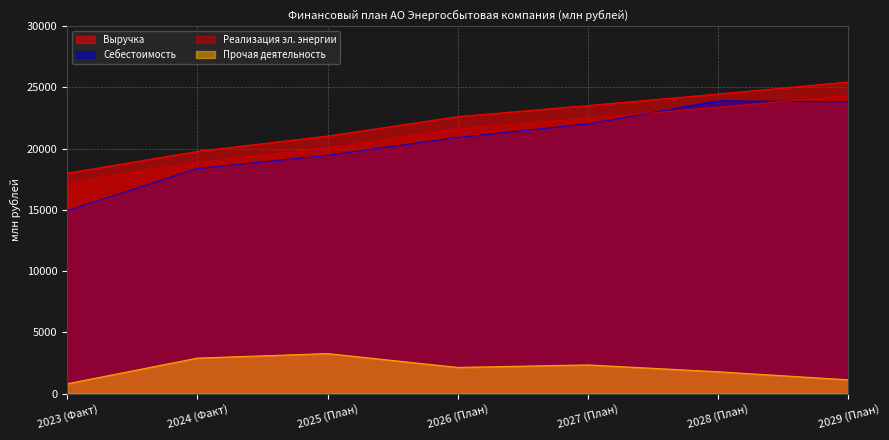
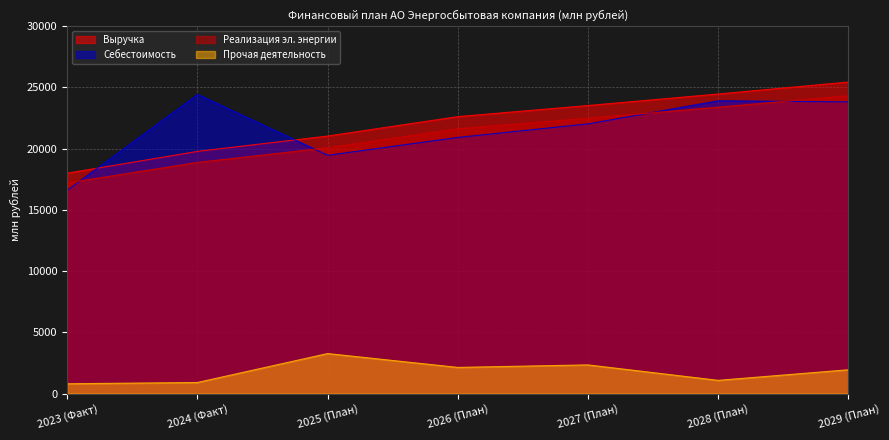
Себестоимость, 2023 (Факт): 14900 -> 16600
Себестоимость, 2024 (Факт): 18400 -> 24400
Прочая деятельность, 2024 (Факт): 2900 -> 900
Прочая деятельность, 2028 (План): 1800 -> 1100
Прочая деятельность, 2029 (План): 1100 -> 1900
